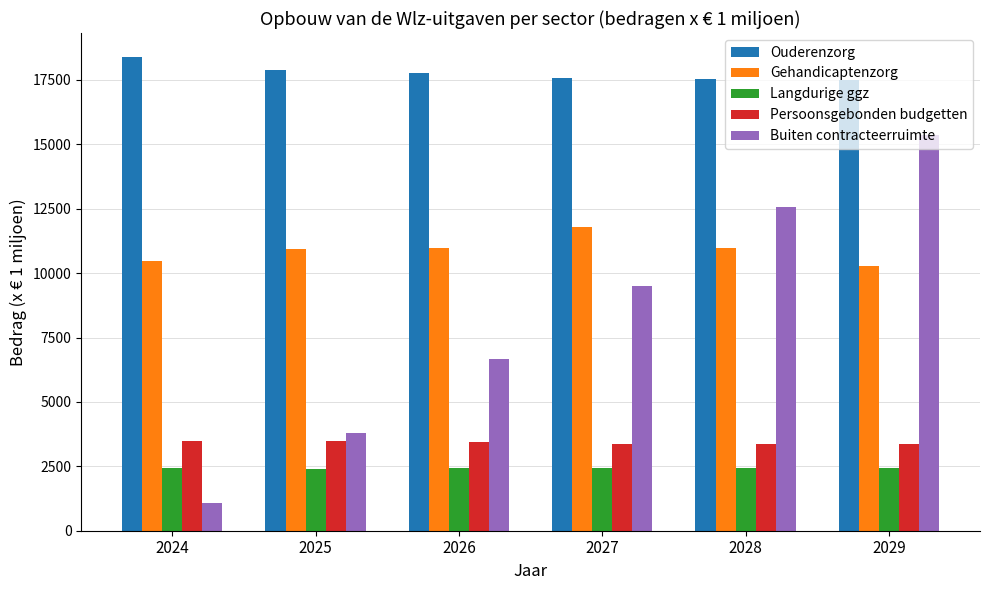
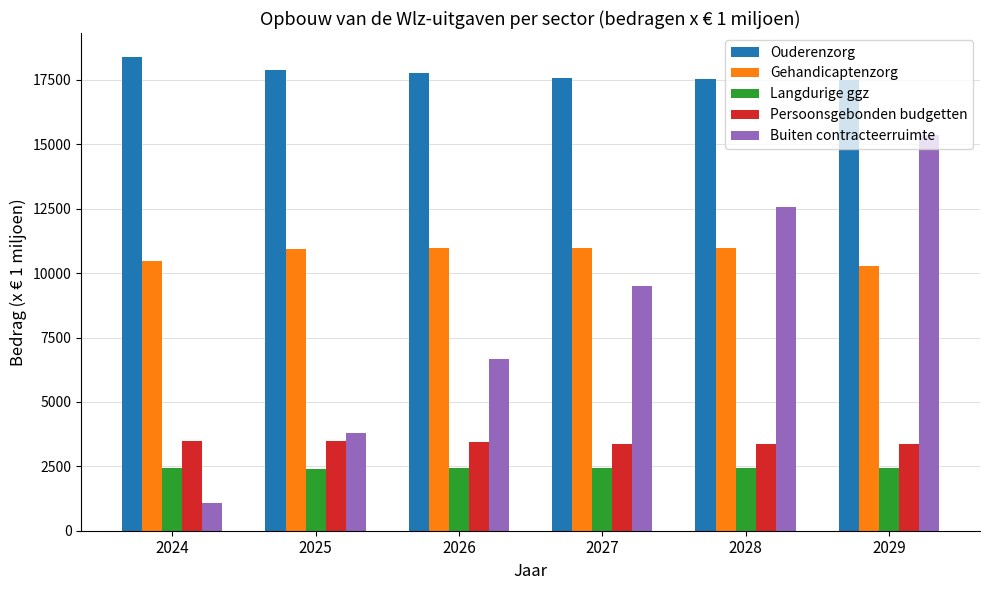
Gehandicaptenzorg, 2027: 11800 -> 11000
